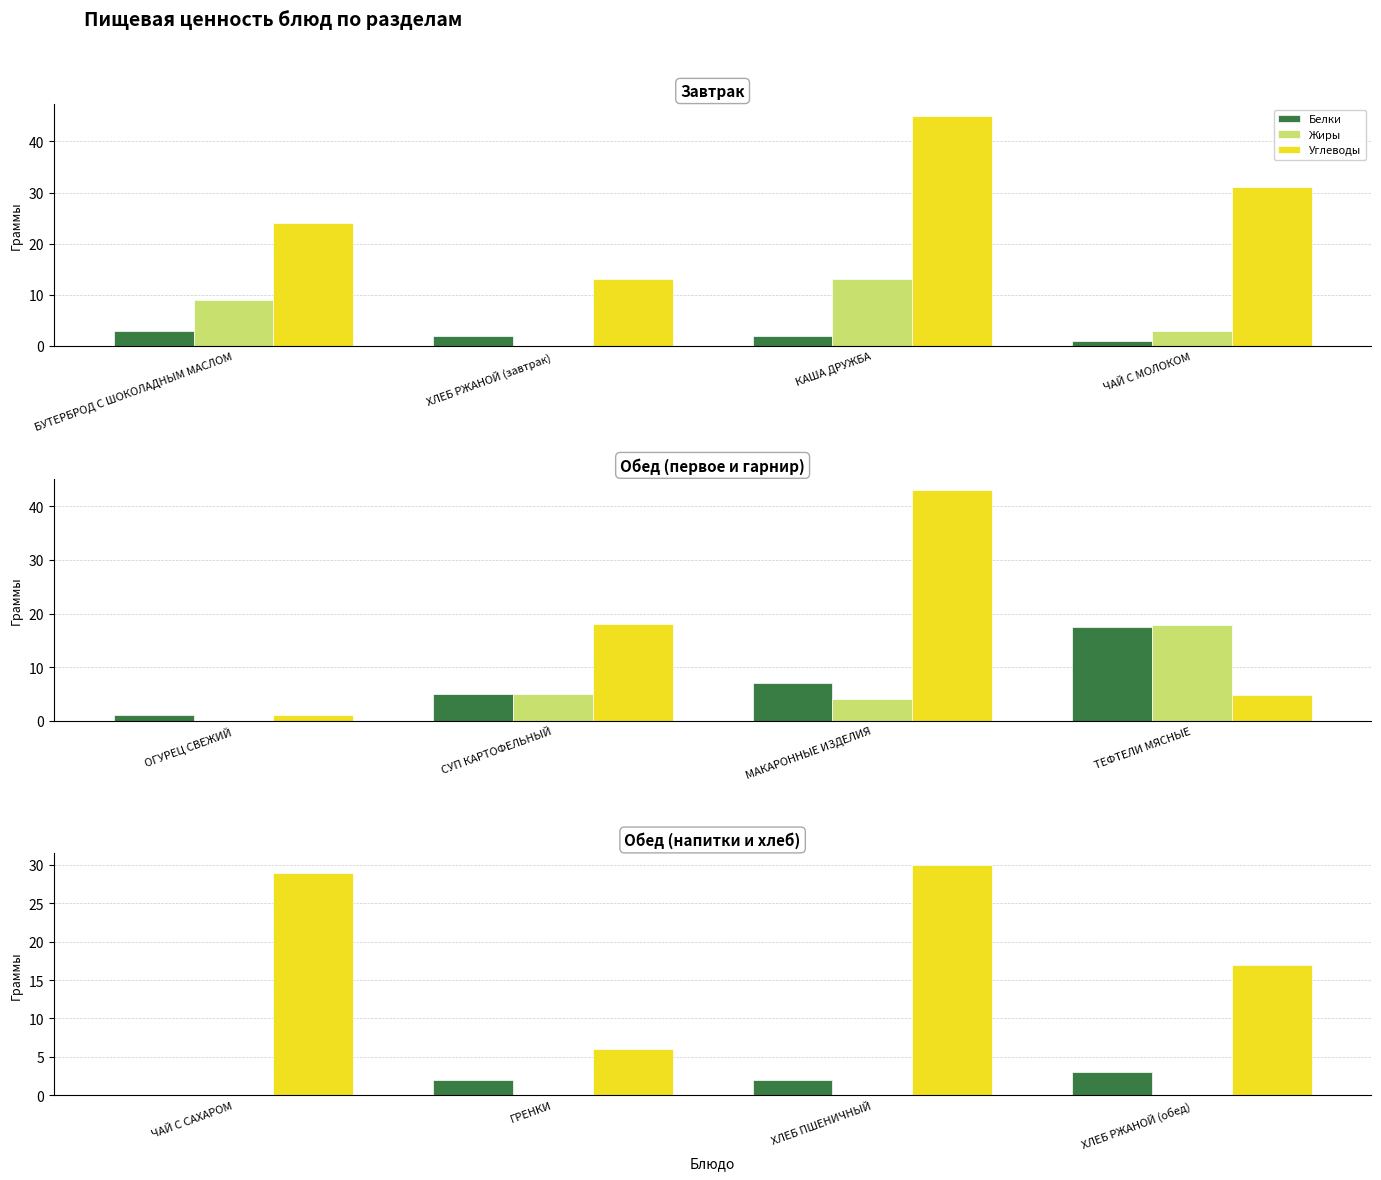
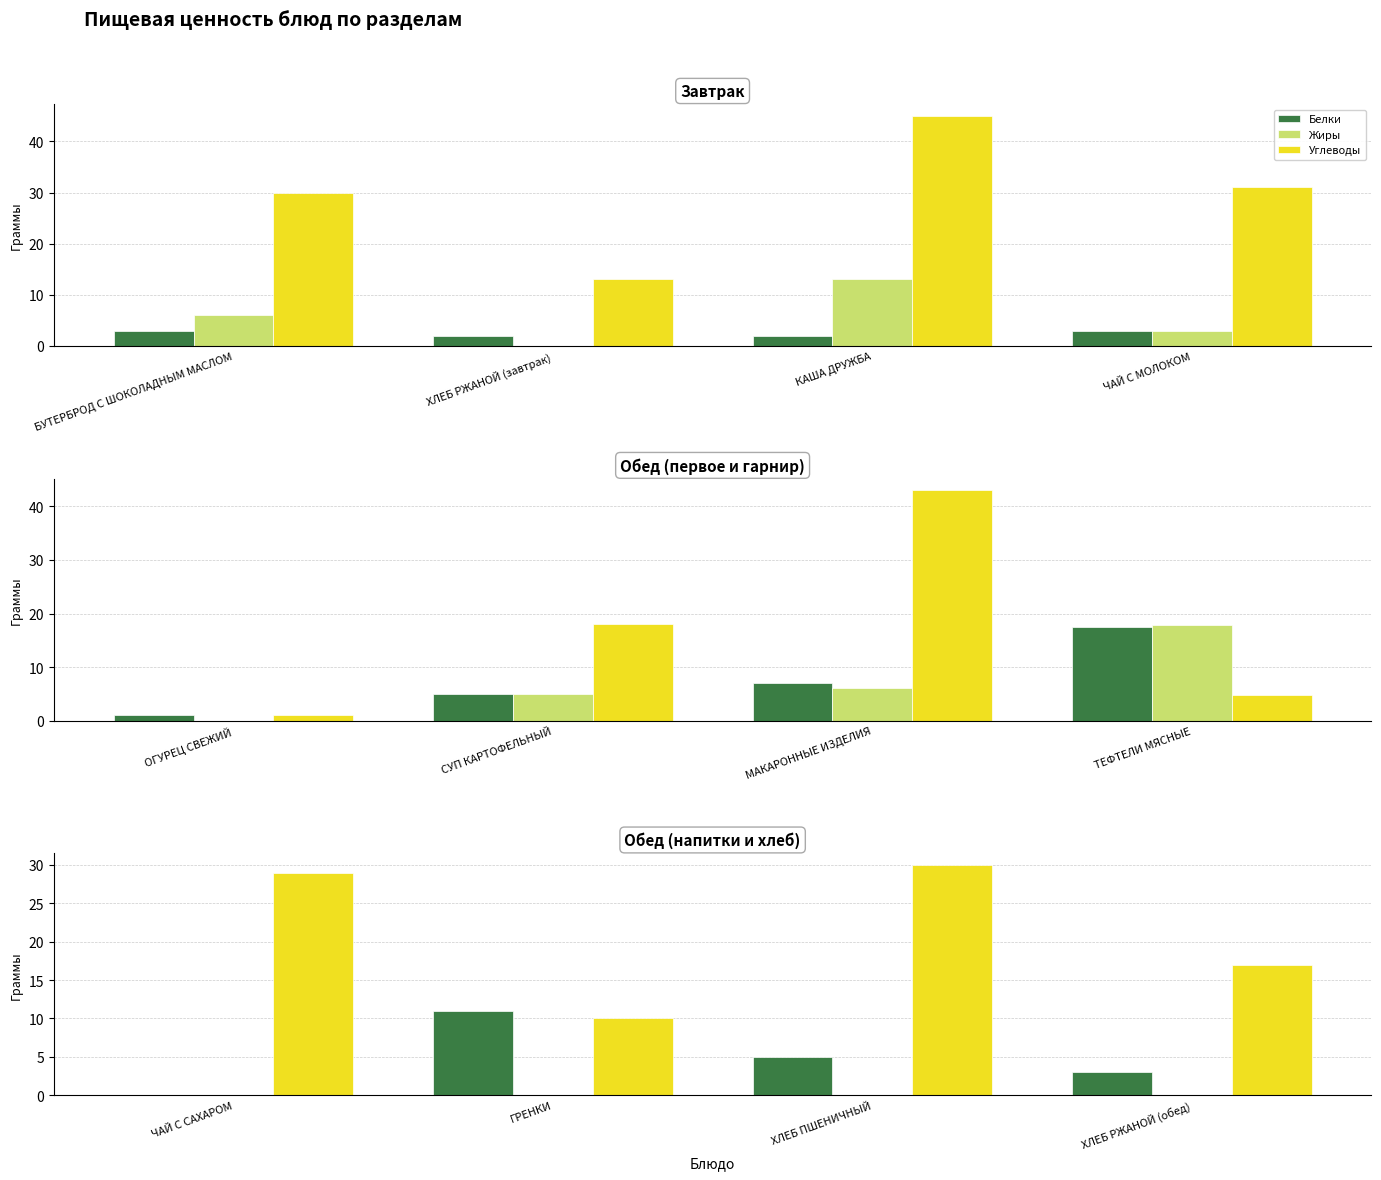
Завтрак, Жиры, БУТЕРБРОД С ШОКОЛАДНЫМ МАСЛОМ: 9 -> 6
Завтрак, Углеводы, БУТЕРБРОД С ШОКОЛАДНЫМ МАСЛОМ: 24 -> 30
Завтрак, Белки, ЧАЙ С МОЛОКОМ: 1 -> 3
Обед (первое и гарнир), Жиры, МАКАРОННЫЕ ИЗДЕЛИЯ: 4 -> 6
Обед (напитки и хлеб), Белки, ГРЕНКИ: 2 -> 11
Обед (напитки и хлеб), Углеводы, ГРЕНКИ: 6 -> 10
Обед (напитки и хлеб), Белки, ХЛЕБ ПШЕНИЧНЫЙ: 2 -> 5
